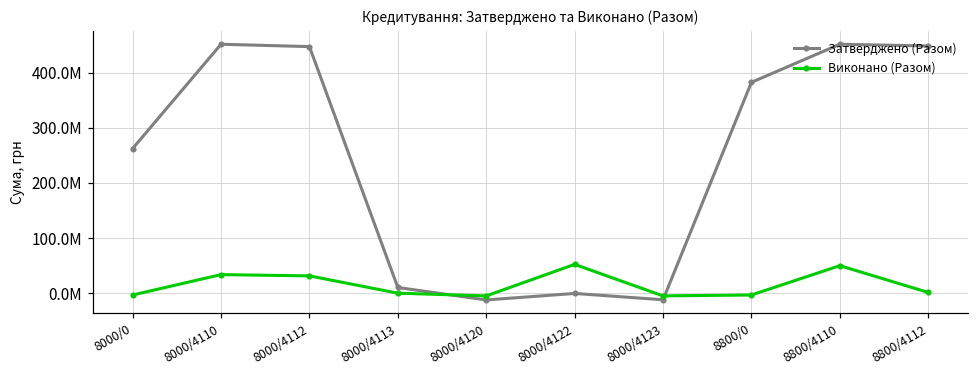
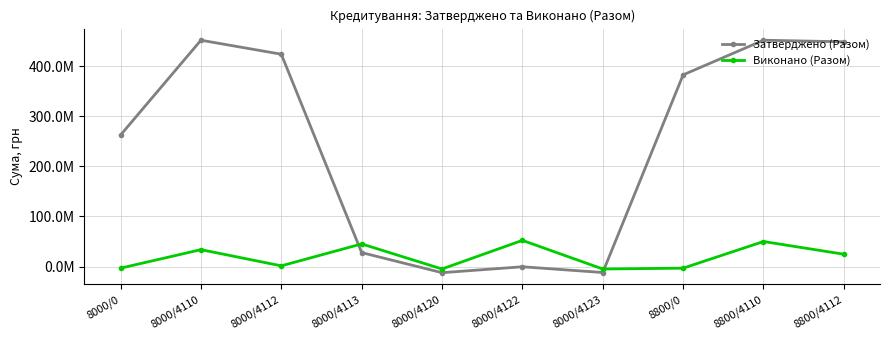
Затверджено (Разом), 8000/4112: 450000000 -> 420000000
Виконано (Разом), 8000/4112: 30000000 -> 0
Затверджено (Разом), 8000/4113: 10000000 -> 30000000
Виконано (Разом), 8000/4113: 0 -> 50000000
Виконано (Разом), 8800/4112: 0 -> 20000000
